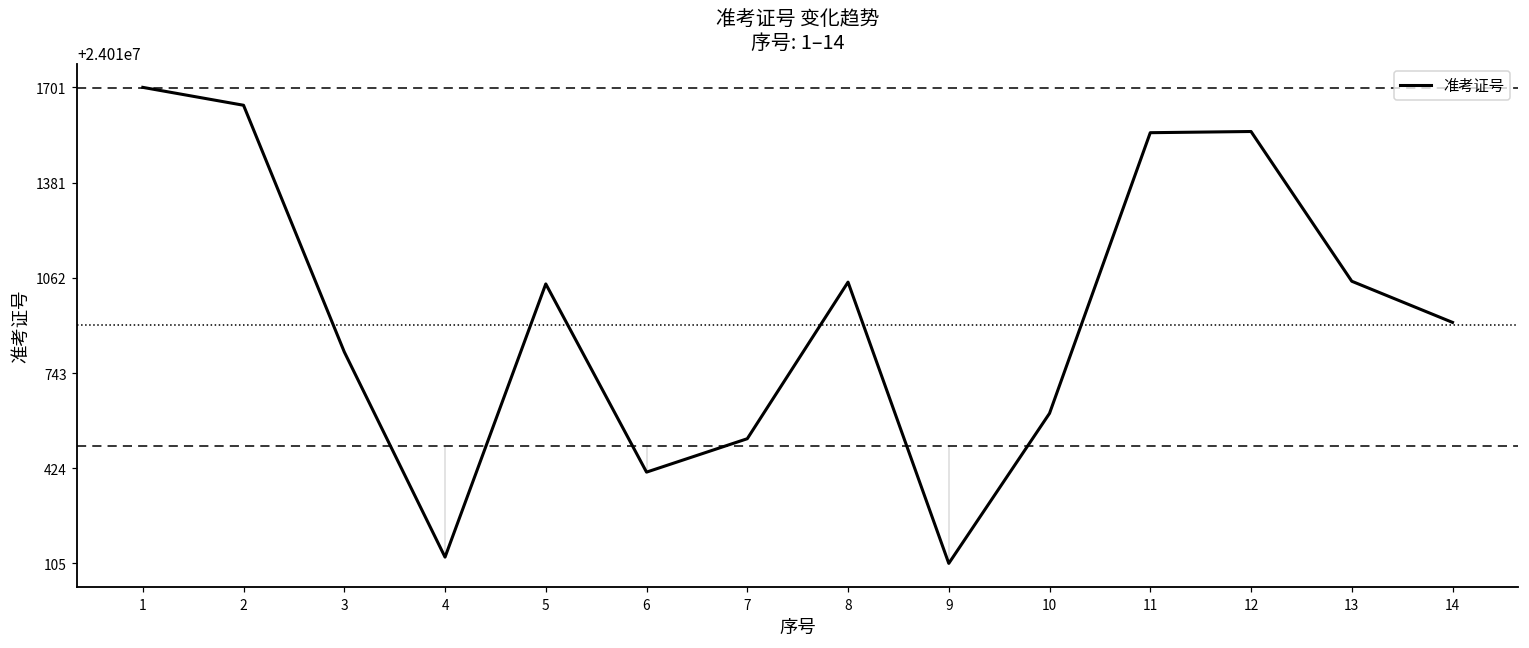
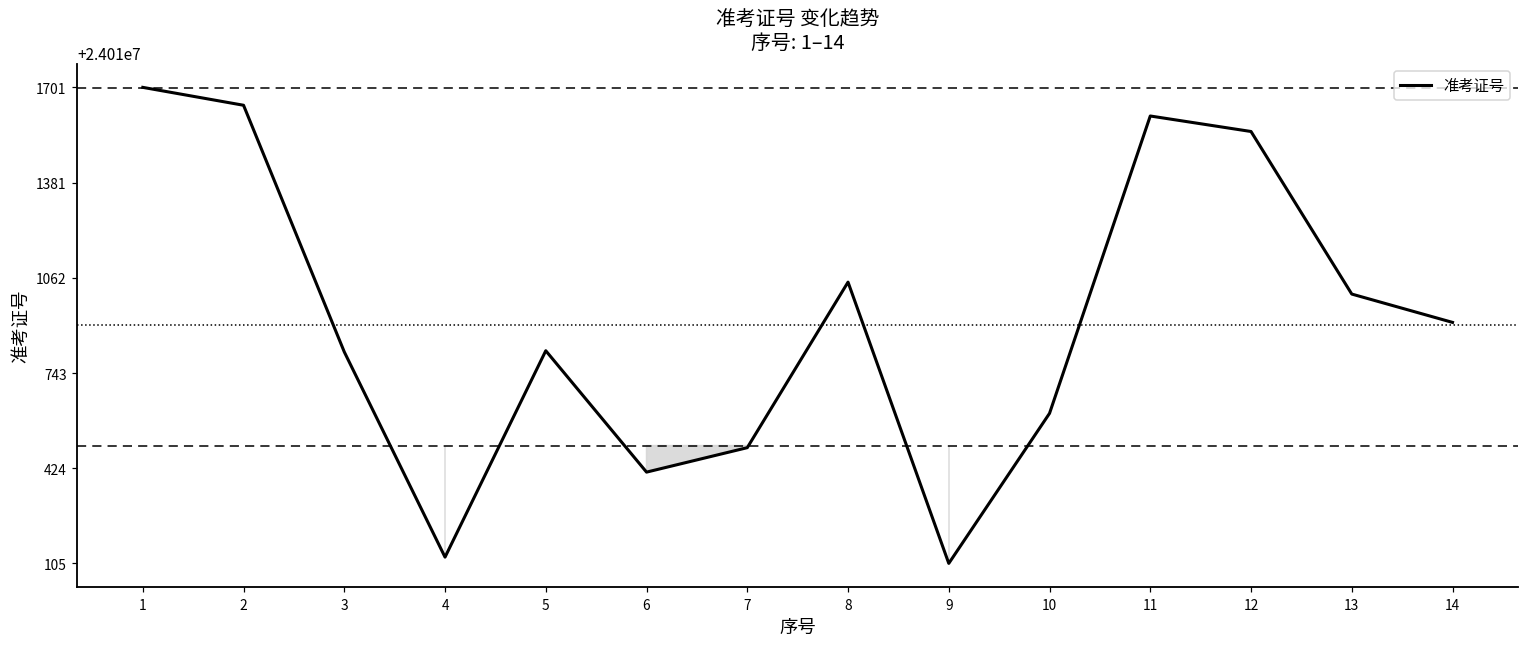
5: 24011040 -> 24010820
7: 24010520 -> 24010490
11: 24011550 -> 24011610
13: 24011050 -> 24011010
